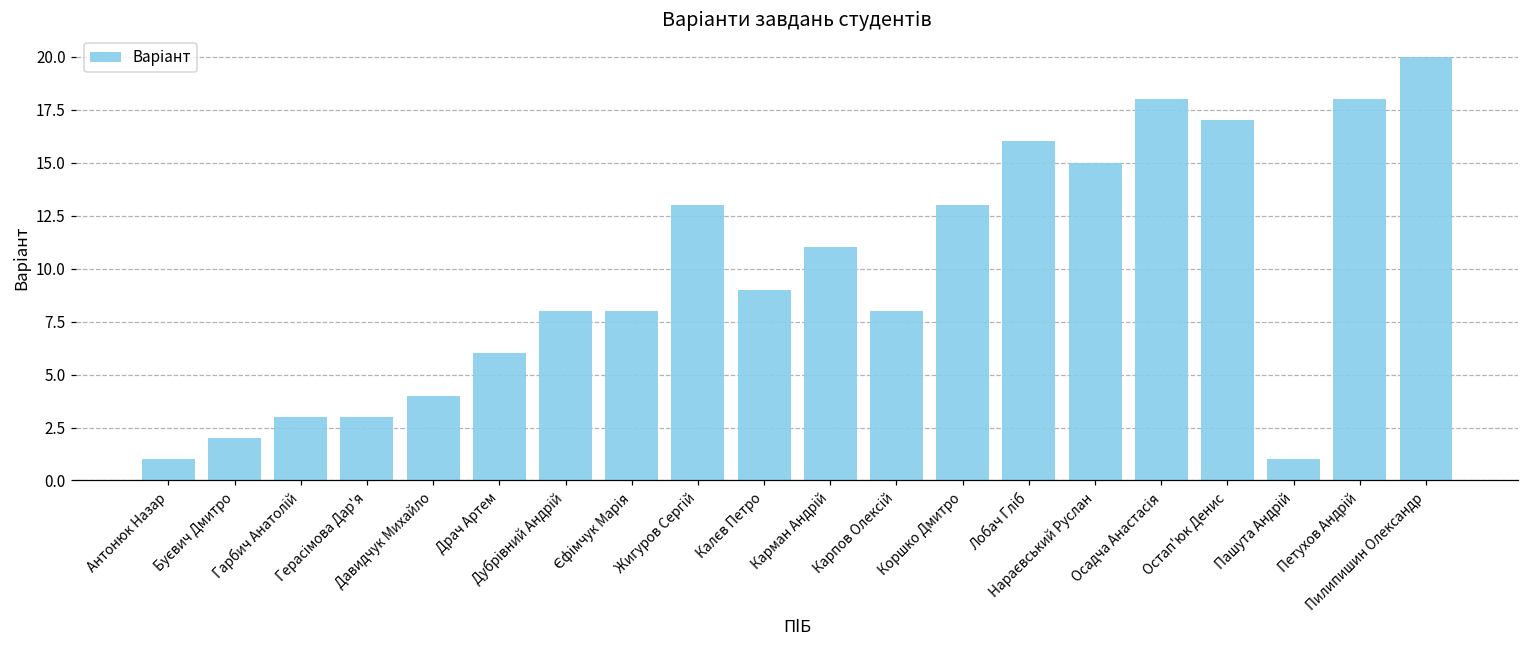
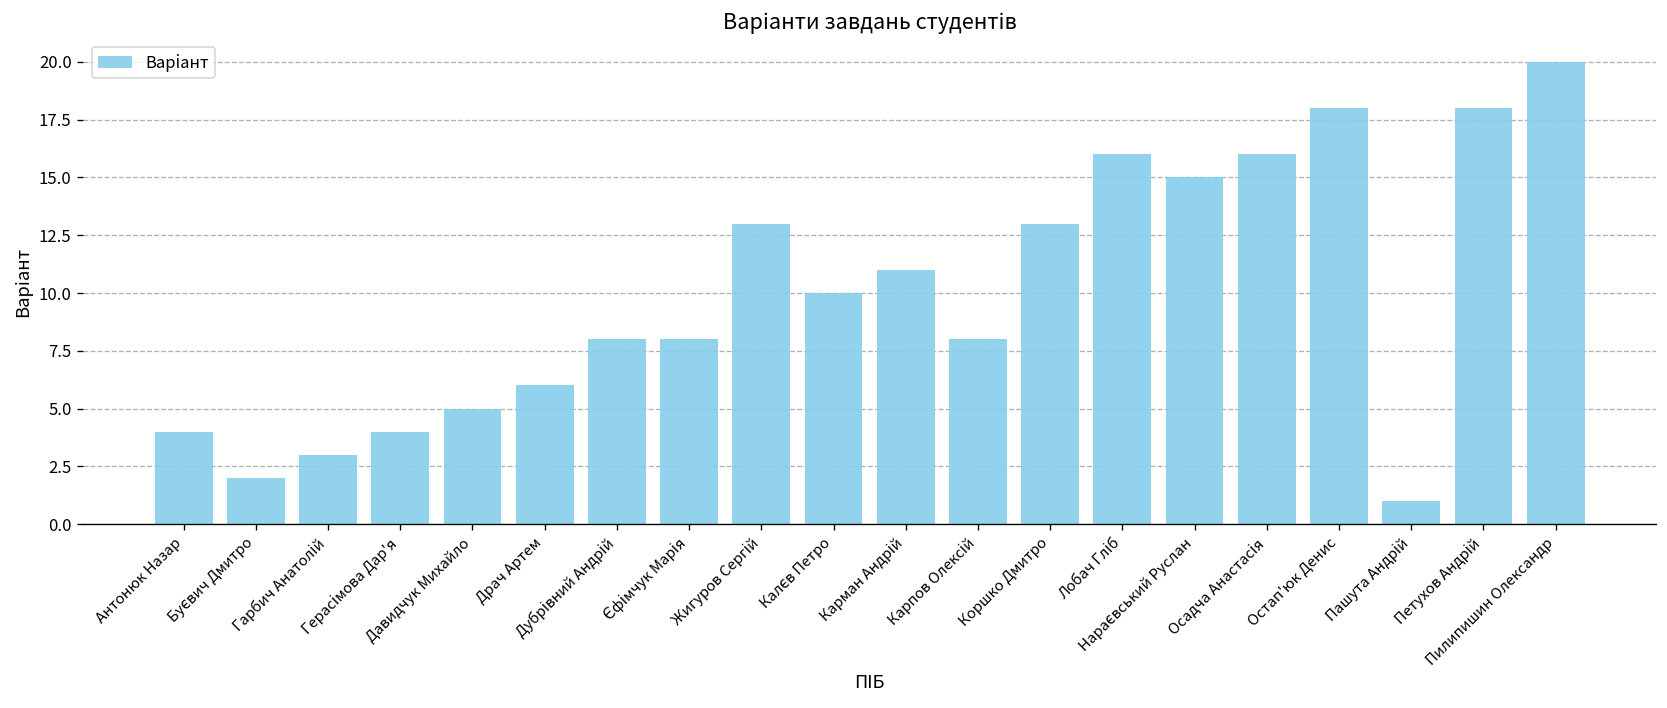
Антонюк Назар: 1 -> 4
Герасімова Дар'я: 3 -> 4
Давидчук Михайло: 4 -> 5
Калєв Петро: 9 -> 10
Осадча Анастасія: 18 -> 16
Остап'юк Денис: 17 -> 18
